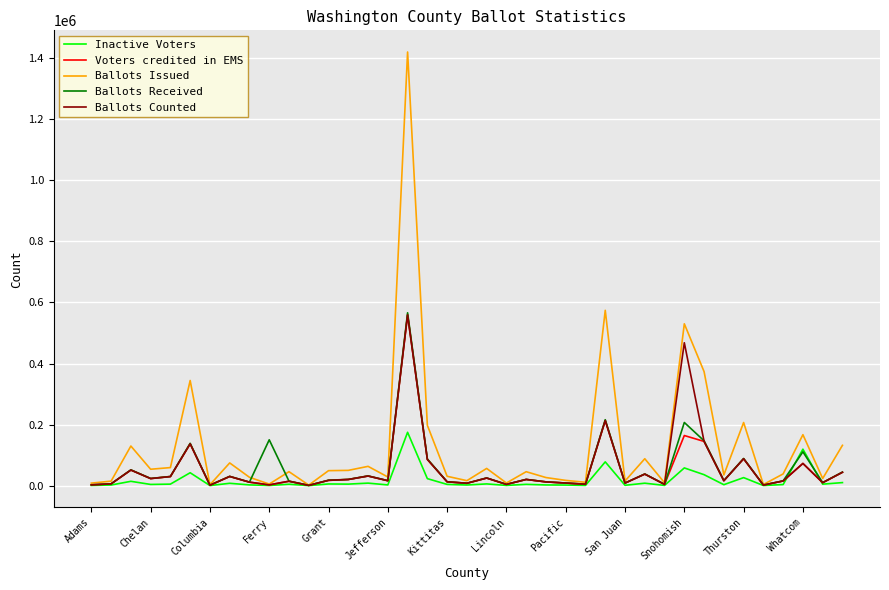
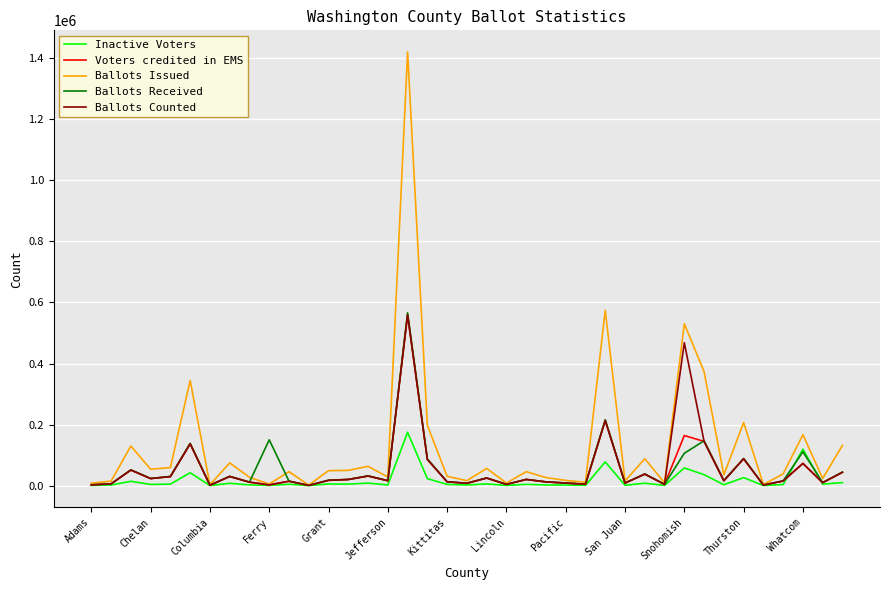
Ballots Received, Snohomish: 210000 -> 110000
